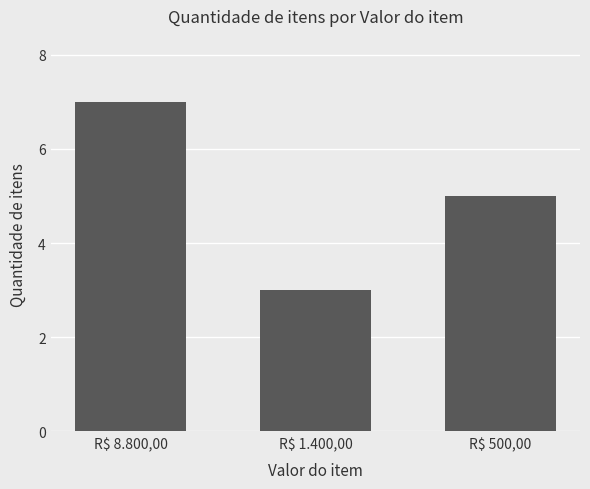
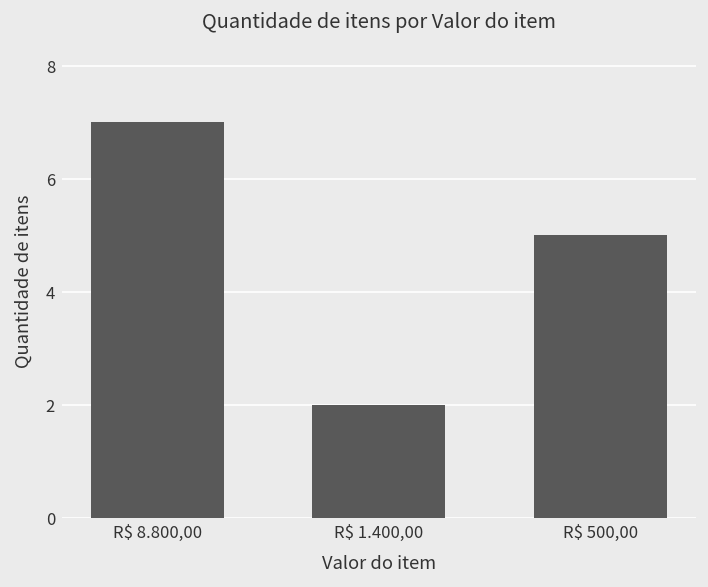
R$ 1.400,00: 3 -> 2
